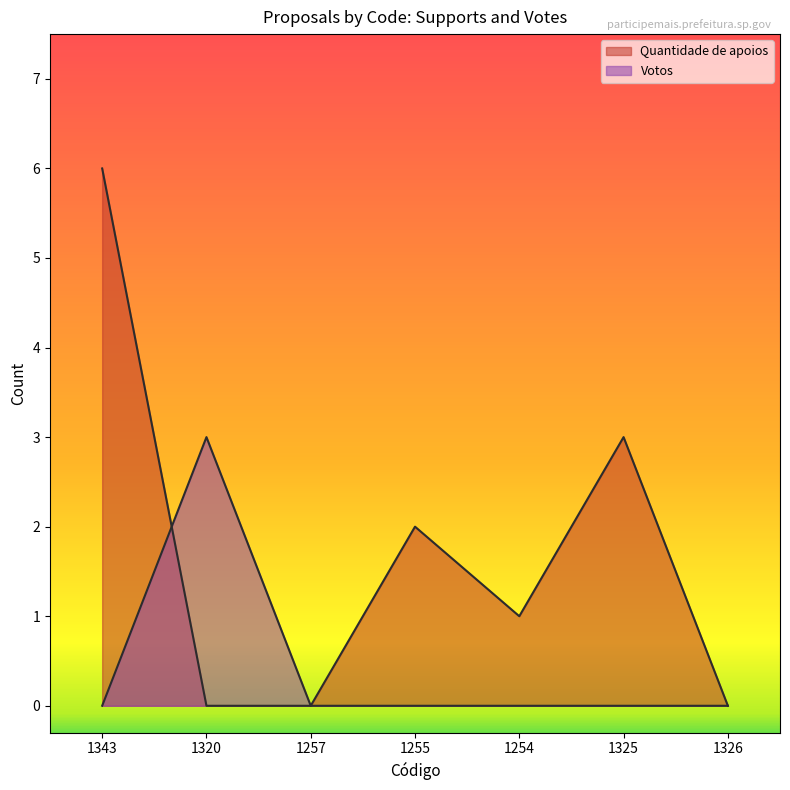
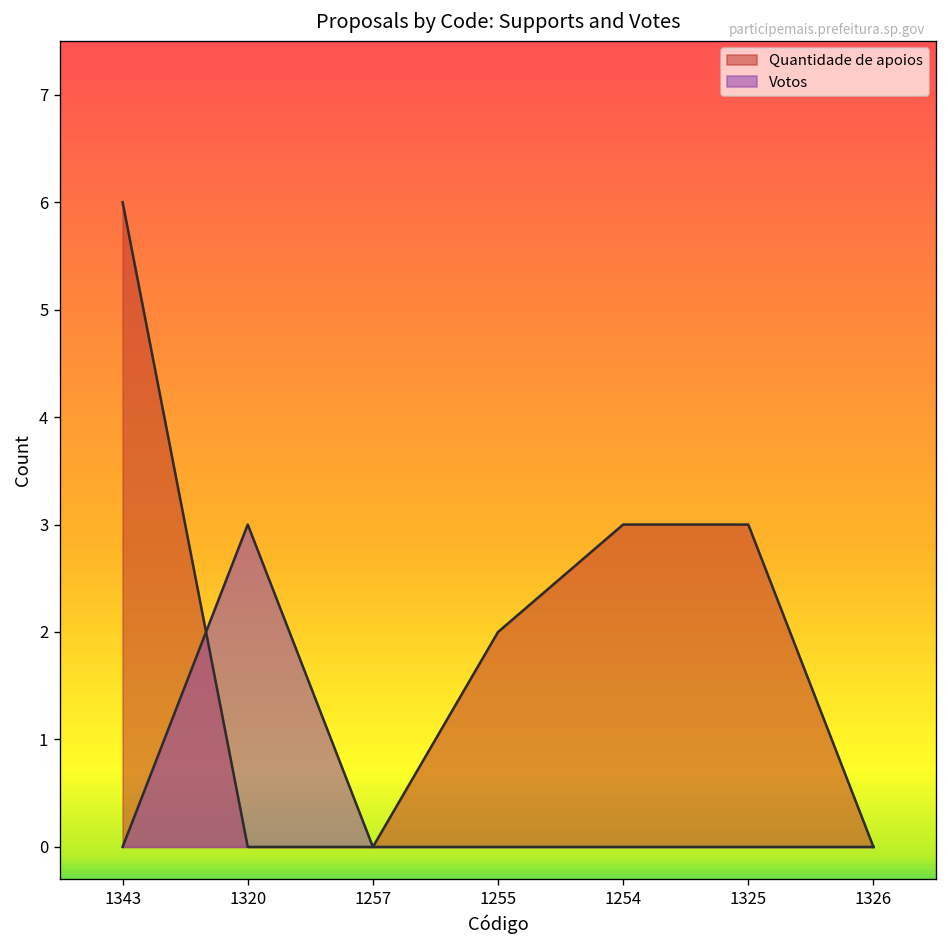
Quantidade de apoios, 1254: 1 -> 3
